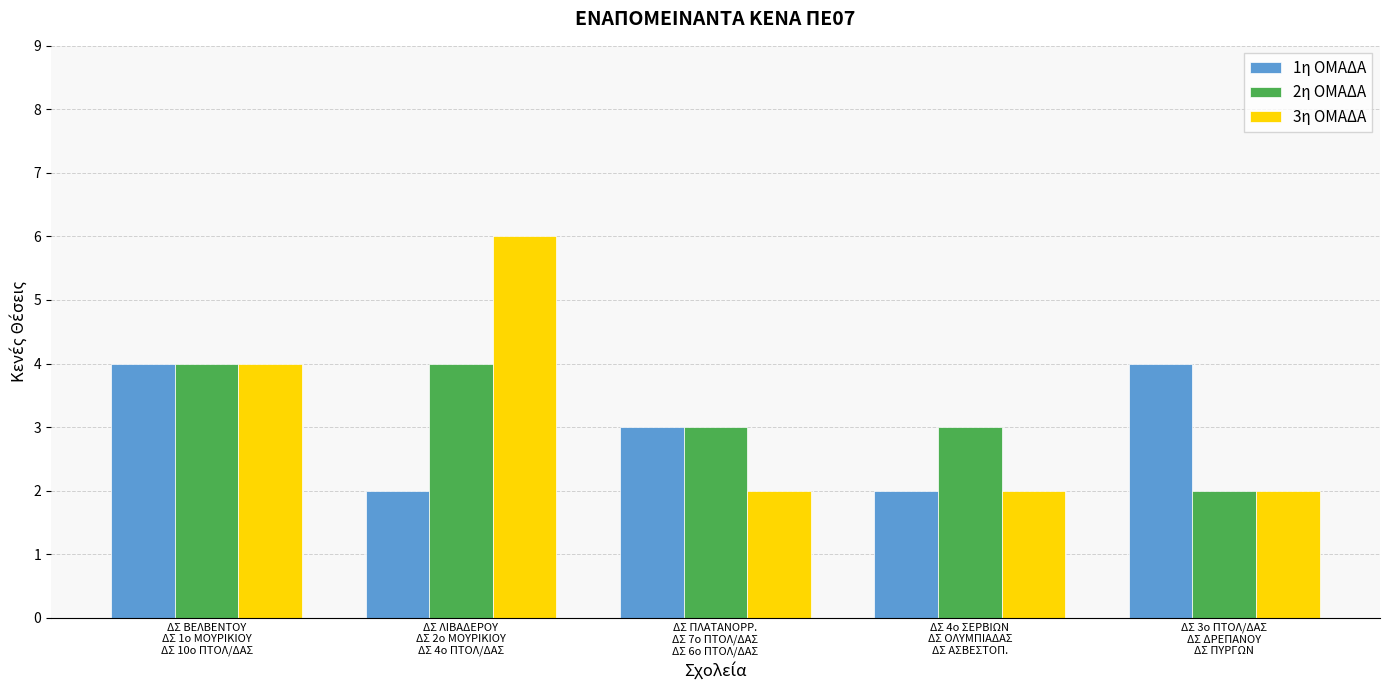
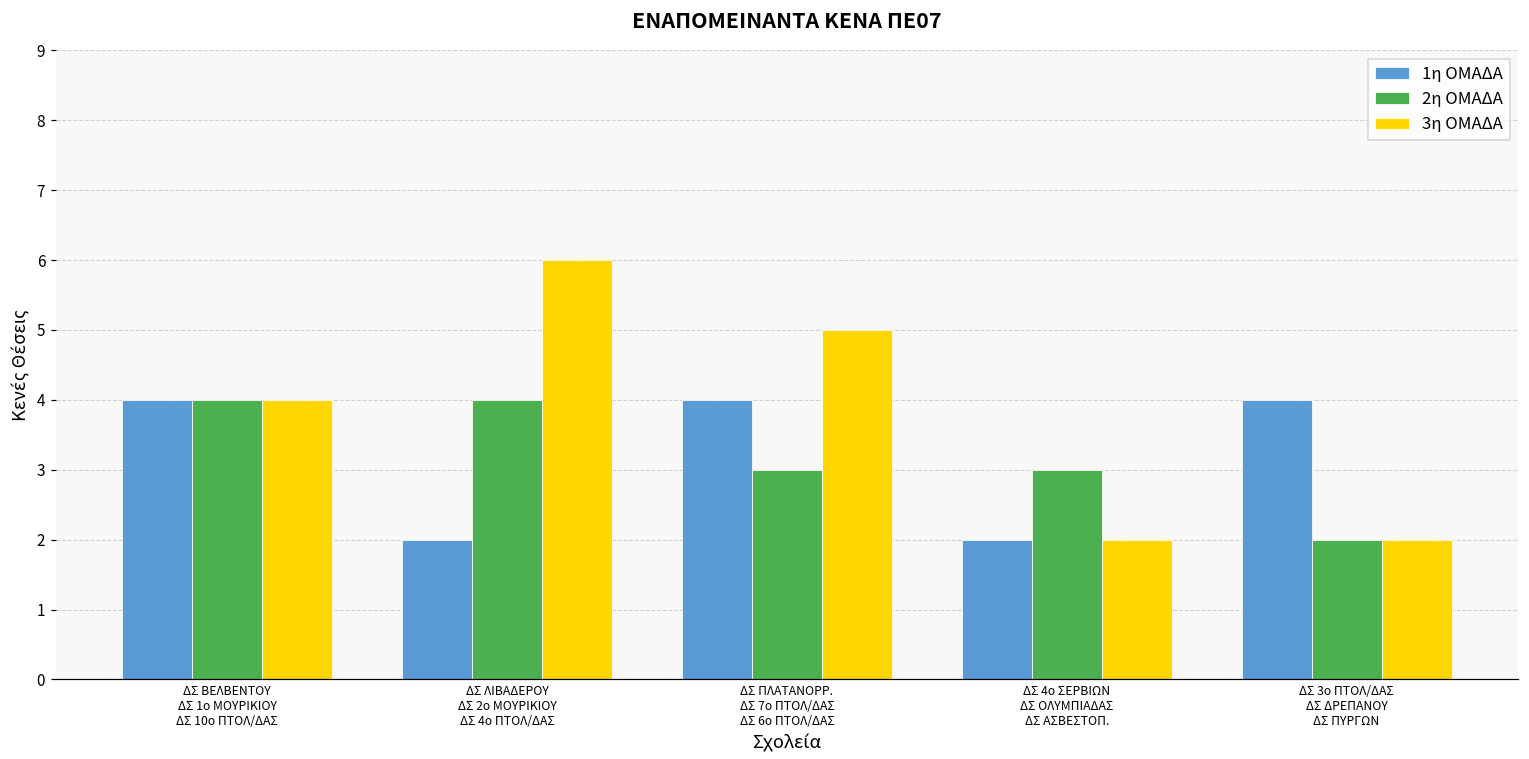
1η ΟΜΑΔΑ, ΔΣ ΠΛΑΤΑΝΟΡΡ. ΔΣ 7ο ΠΤΟΛ/ΔΑΣ ΔΣ 6ο ΠΤΟΛ/ΔΑΣ: 3 -> 4
3η ΟΜΑΔΑ, ΔΣ ΠΛΑΤΑΝΟΡΡ. ΔΣ 7ο ΠΤΟΛ/ΔΑΣ ΔΣ 6ο ΠΤΟΛ/ΔΑΣ: 2 -> 5
